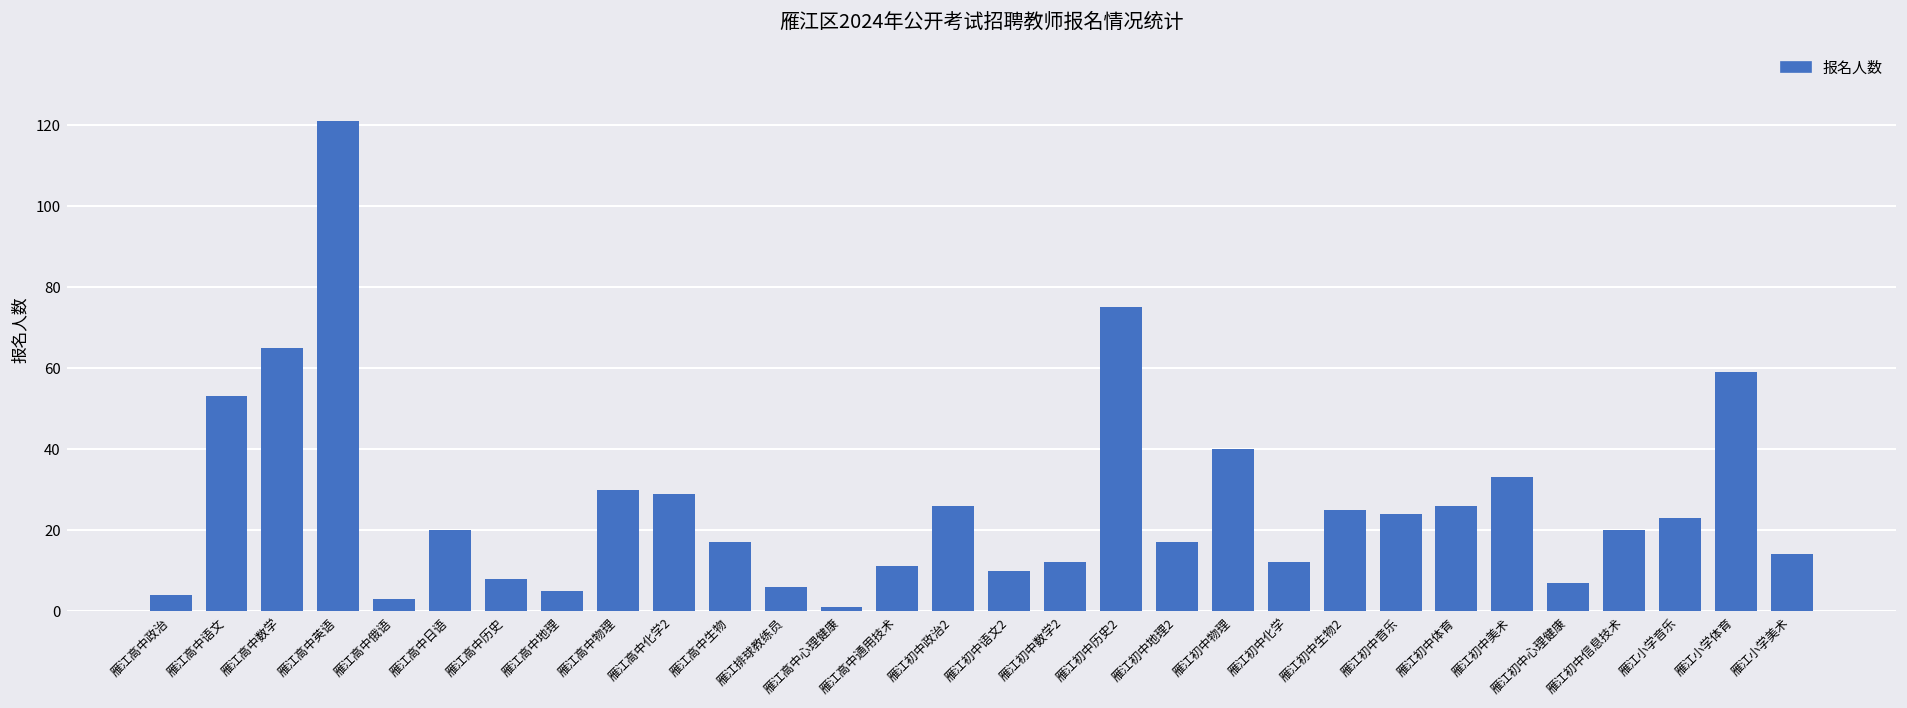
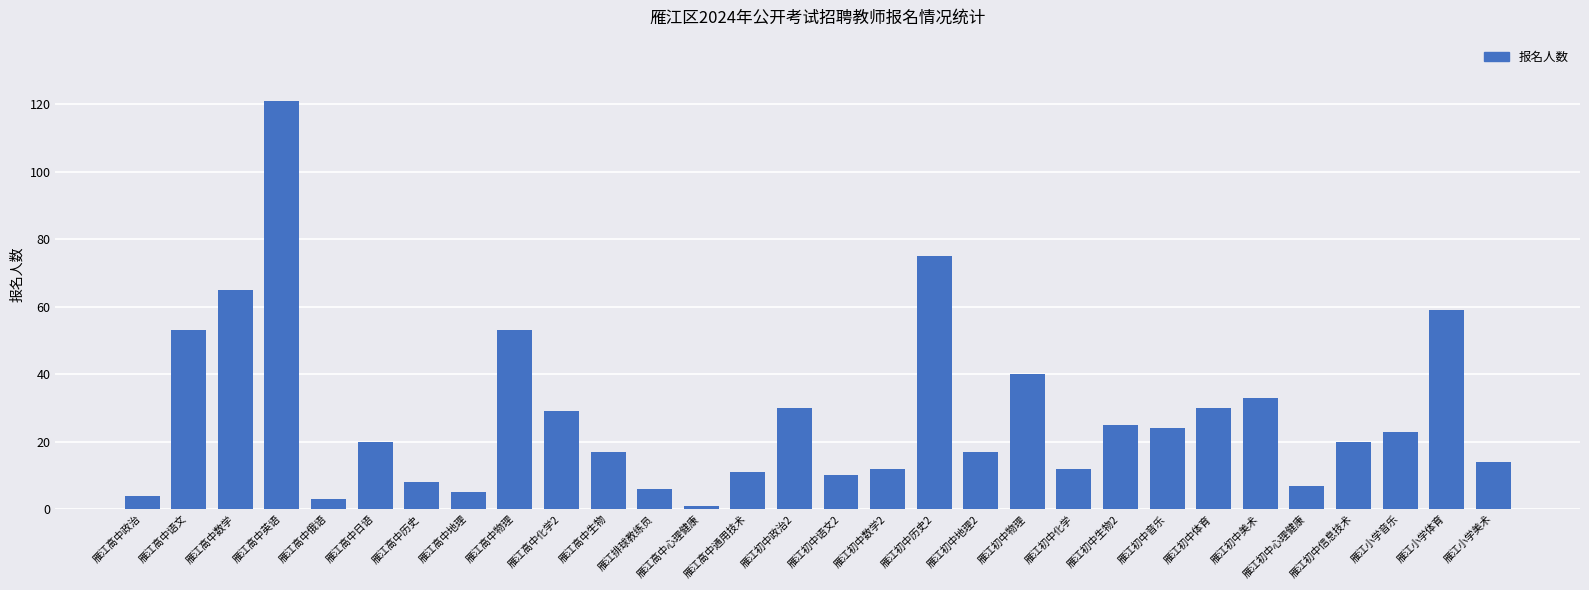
雁江高中物理: 30 -> 53
雁江初中政治2: 26 -> 30
雁江初中体育: 26 -> 30
